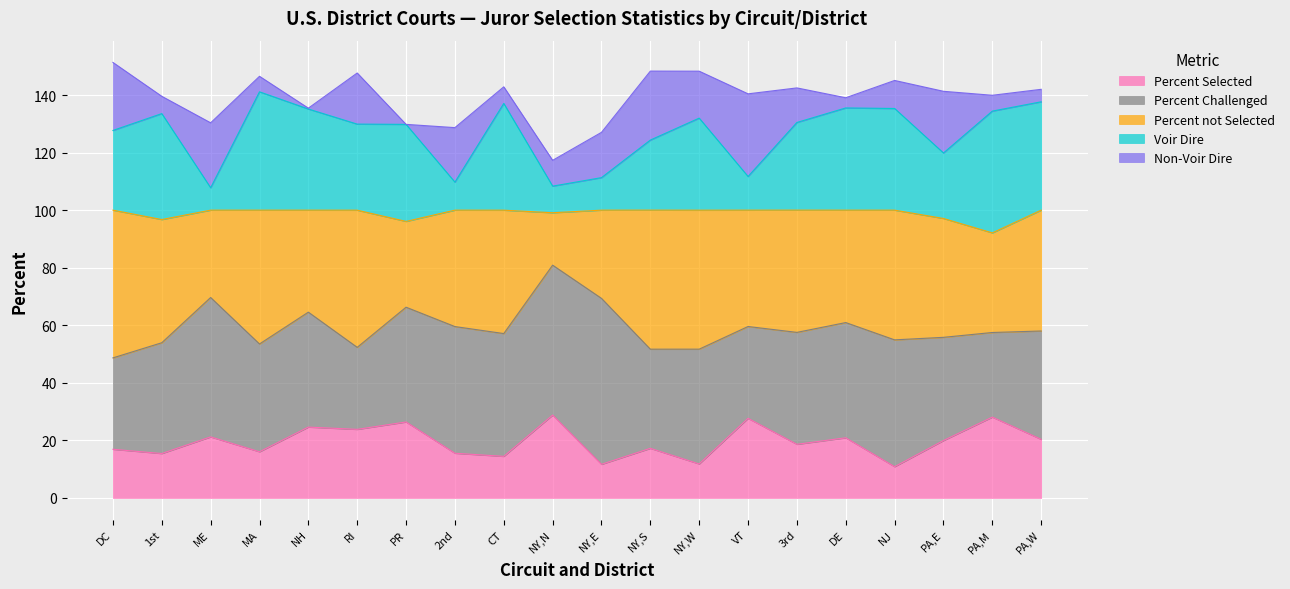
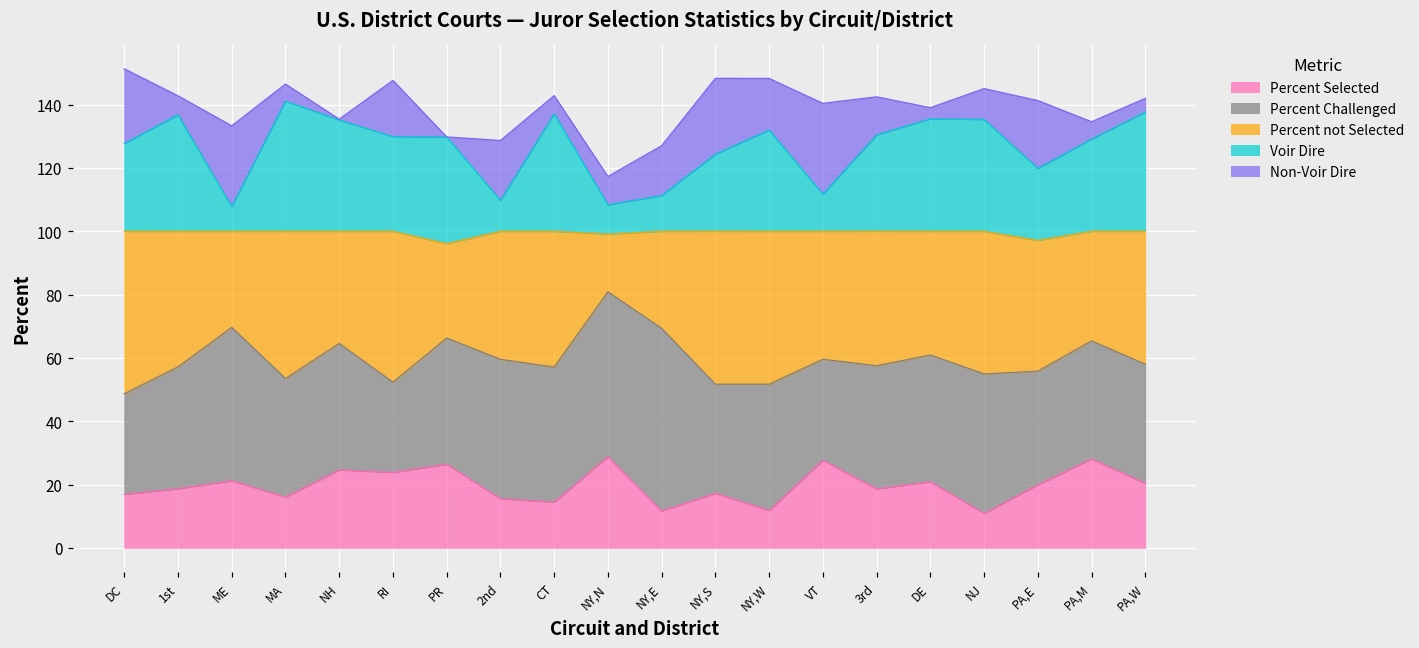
Percent Selected, 1st: 15 -> 19
Non-Voir Dire, ME: 23 -> 26
Percent Challenged, PA,M: 29 -> 37
Voir Dire, PA,M: 42 -> 29
